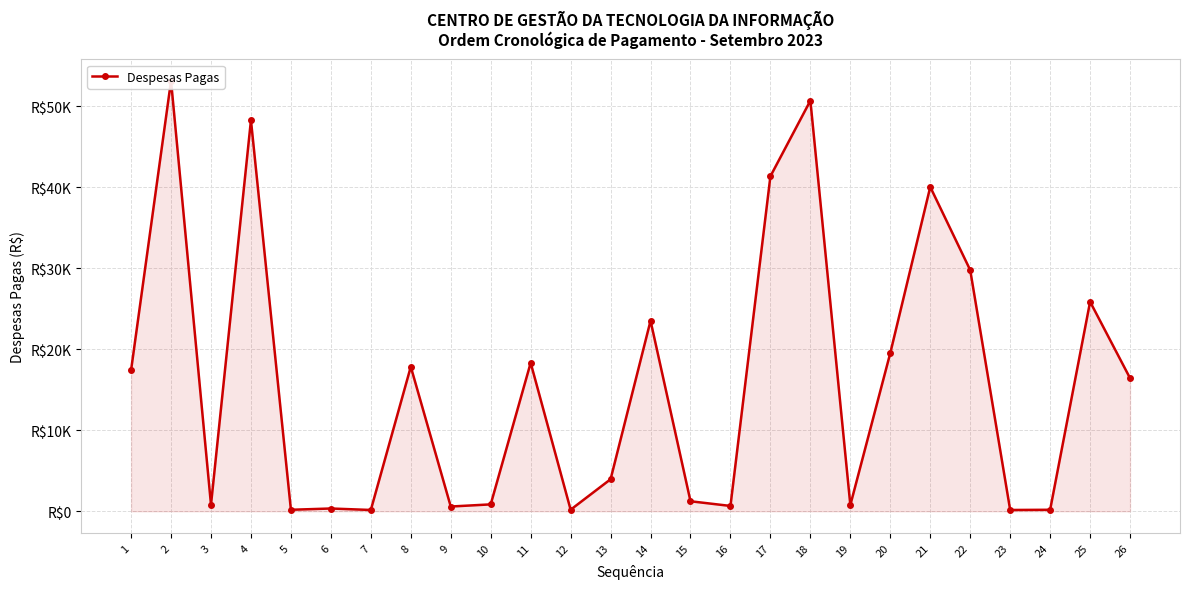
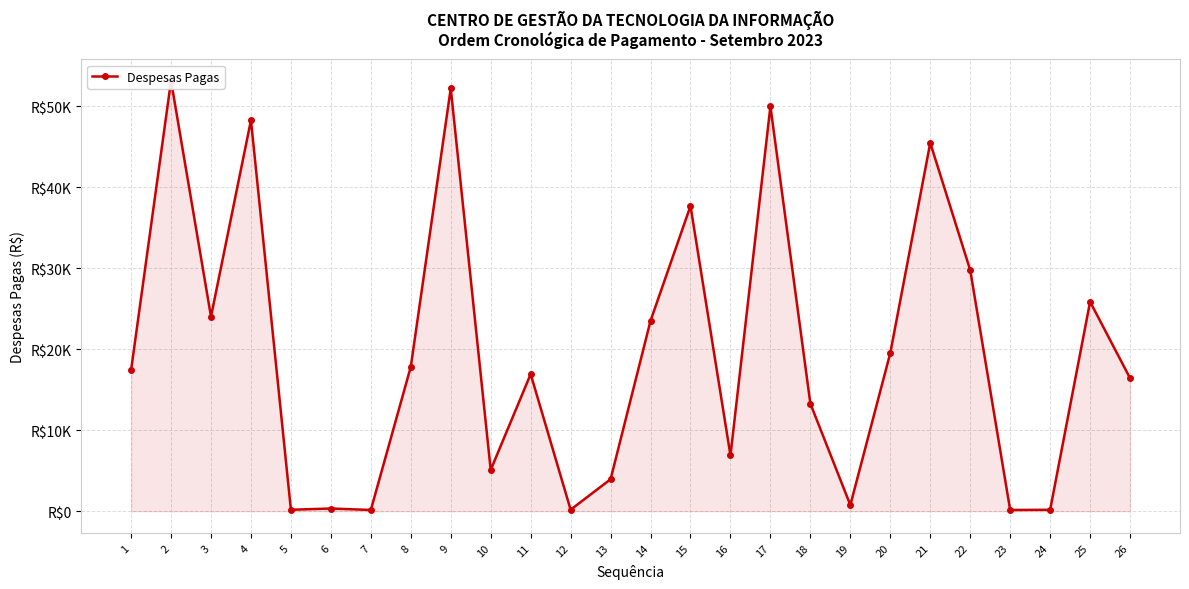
3: R$1000 -> R$24000
9: R$1000 -> R$52000
10: R$1000 -> R$5000
11: R$18000 -> R$17000
15: R$1000 -> R$38000
16: R$1000 -> R$7000
17: R$41000 -> R$50000
18: R$51000 -> R$13000
21: R$40000 -> R$45000
